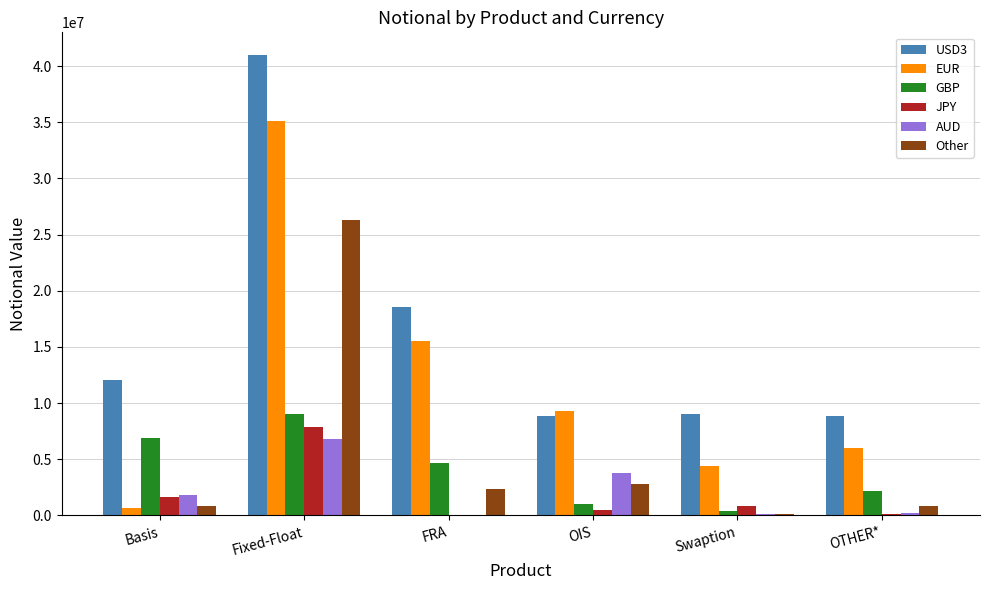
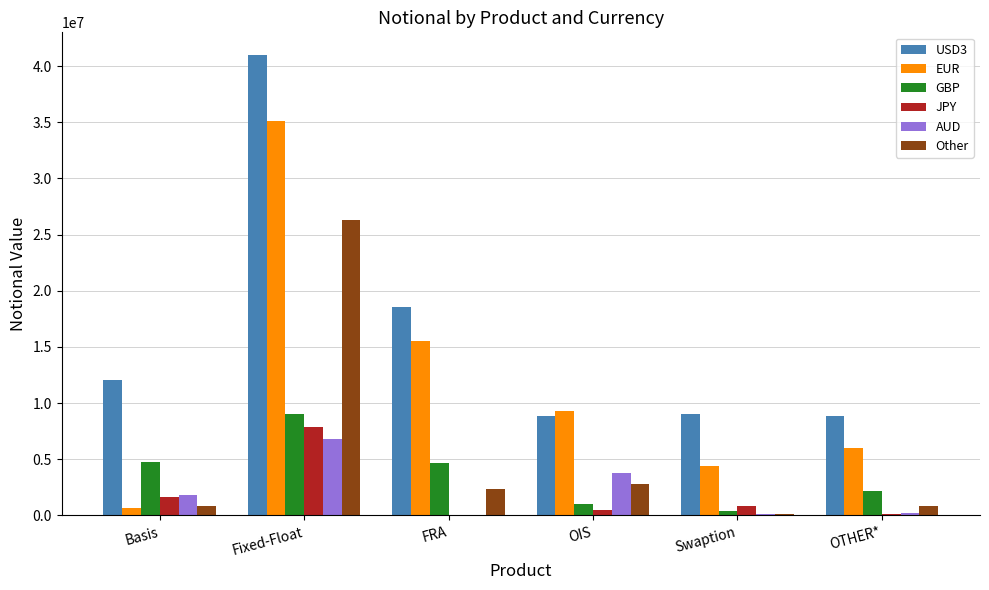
GBP, Basis: 6900000 -> 4700000
